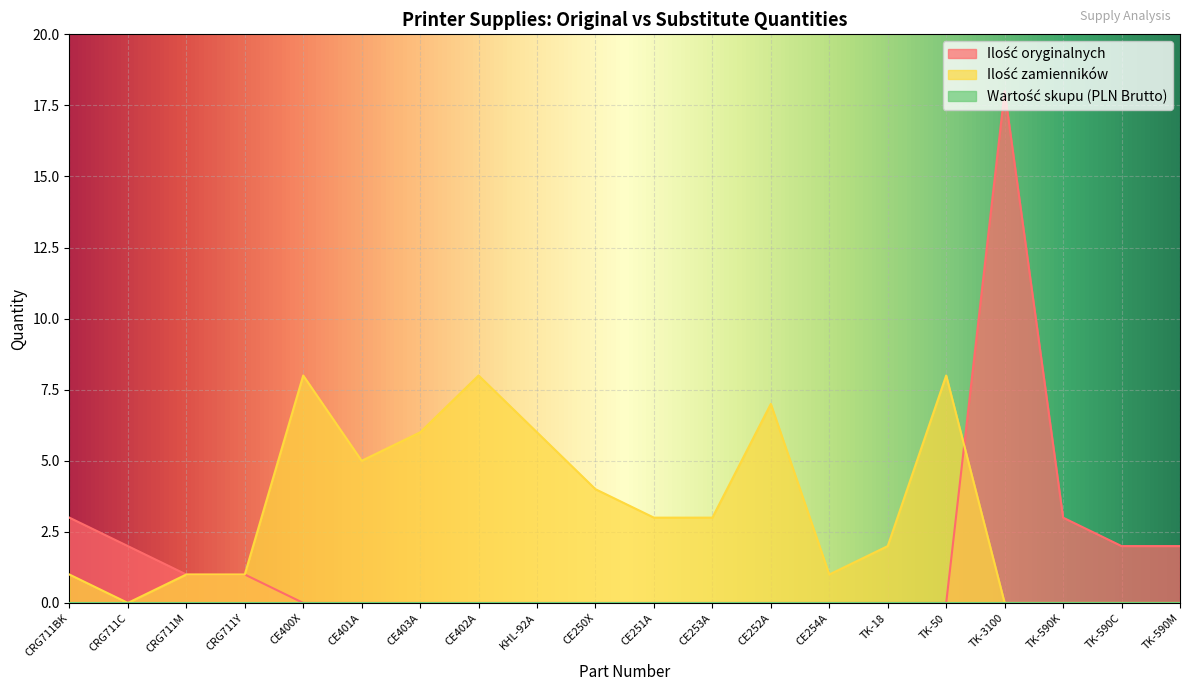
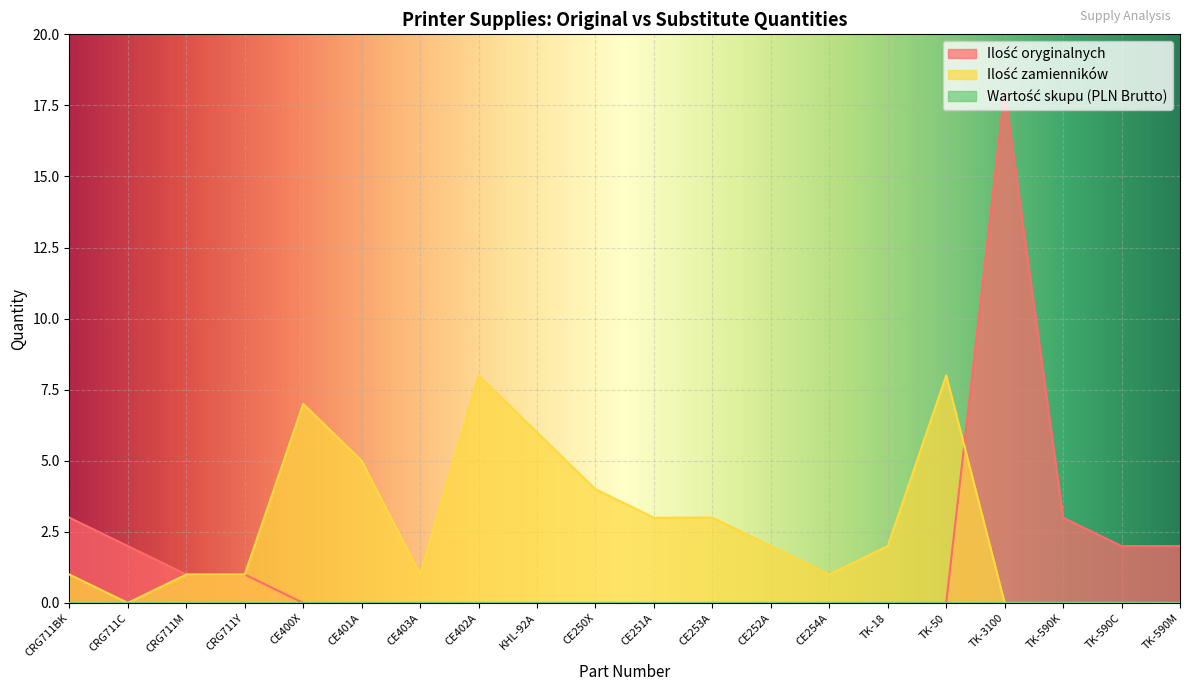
Ilość zamienników, CE400X: 8 -> 7
Ilość zamienników, CE403A: 6 -> 1
Ilość zamienników, CE252A: 7 -> 2
